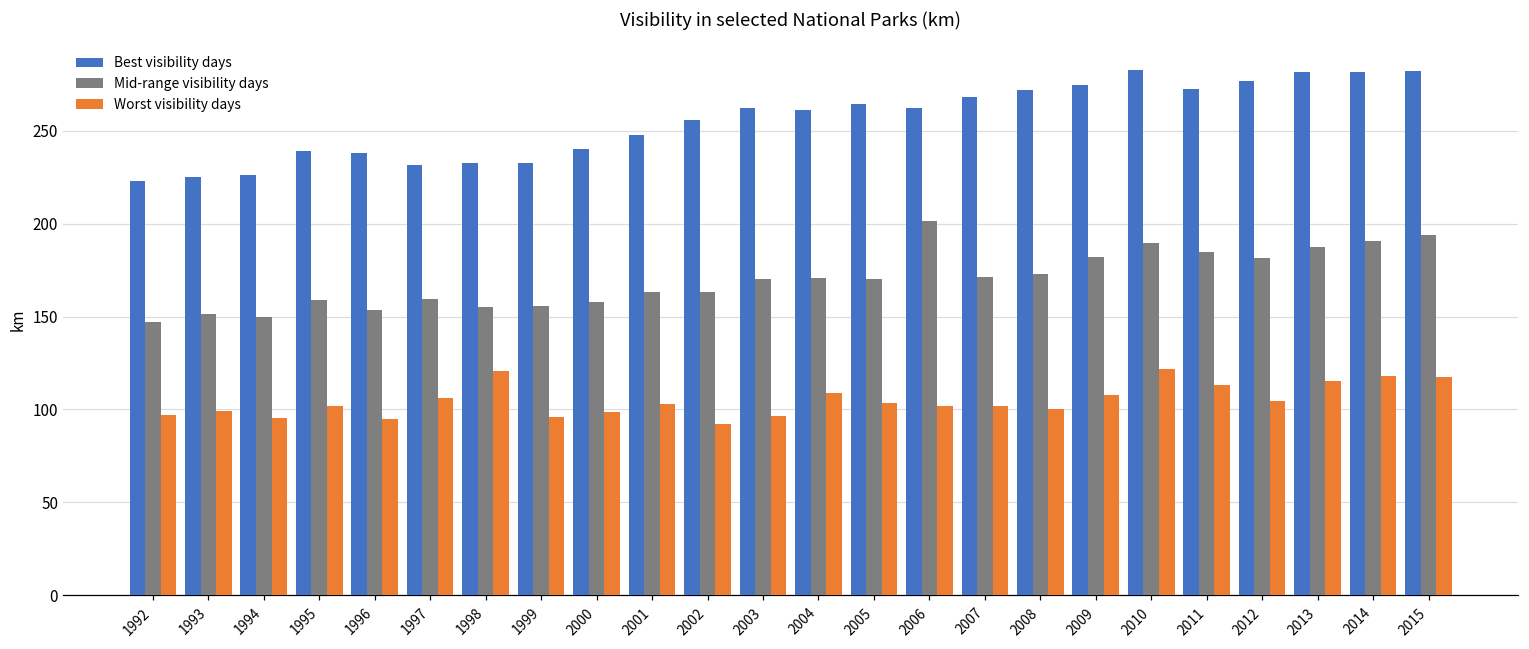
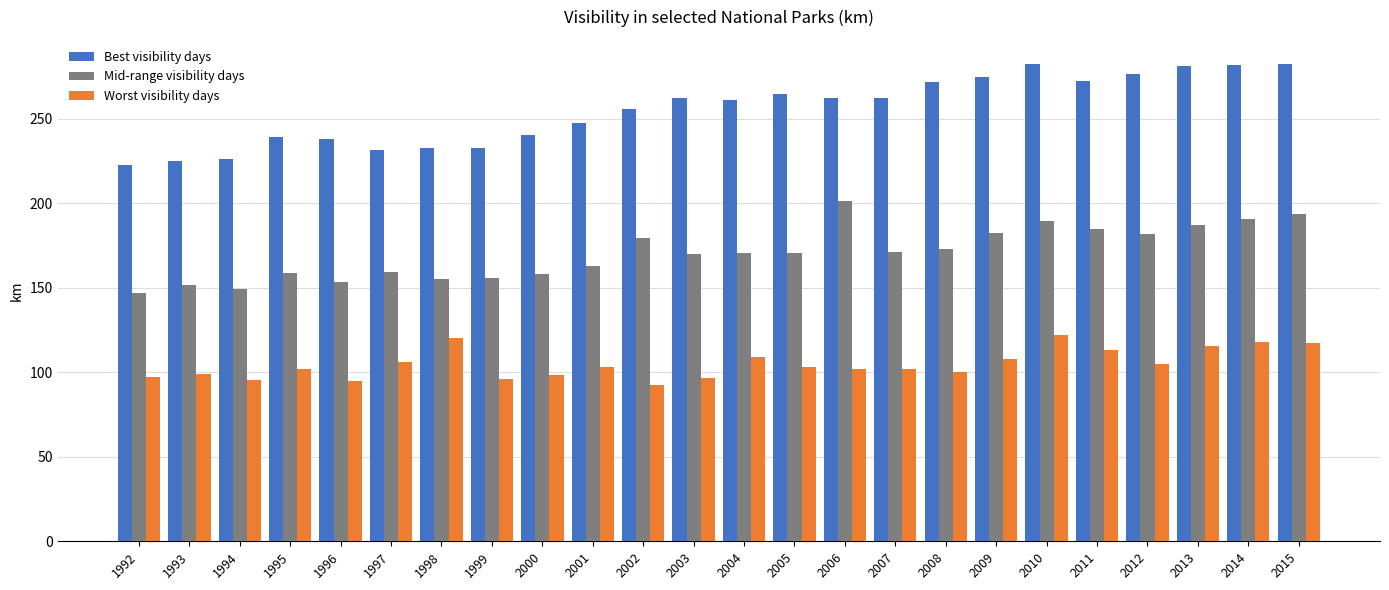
Mid-range visibility days, 2002: 163 -> 179
Best visibility days, 2007: 268 -> 262
